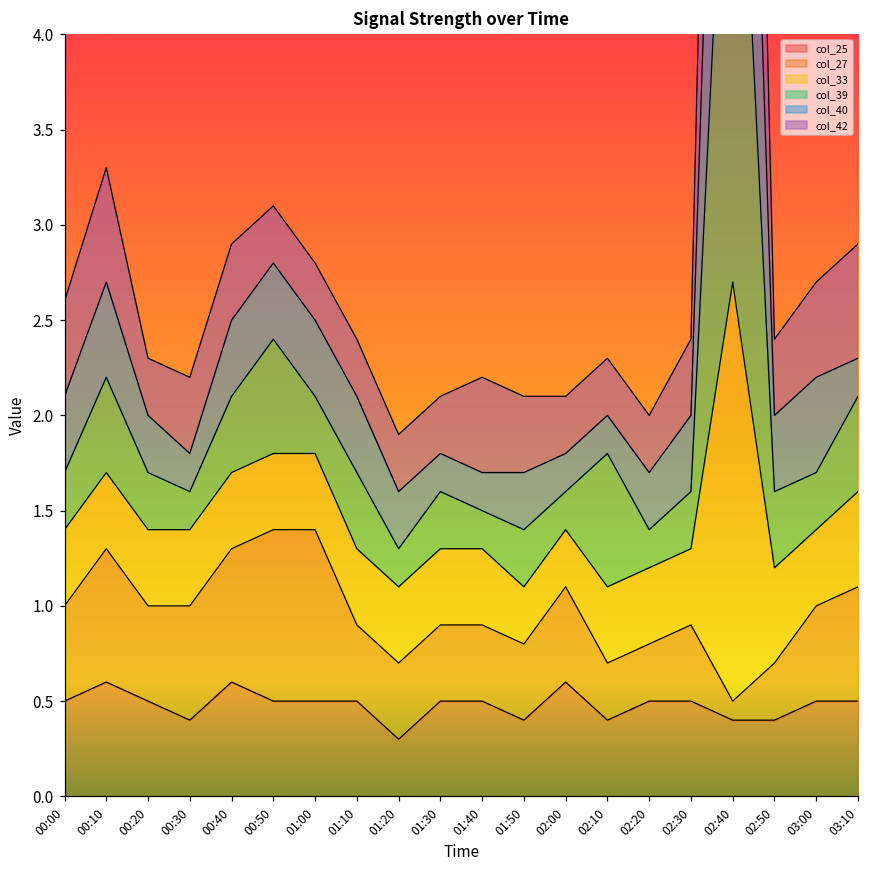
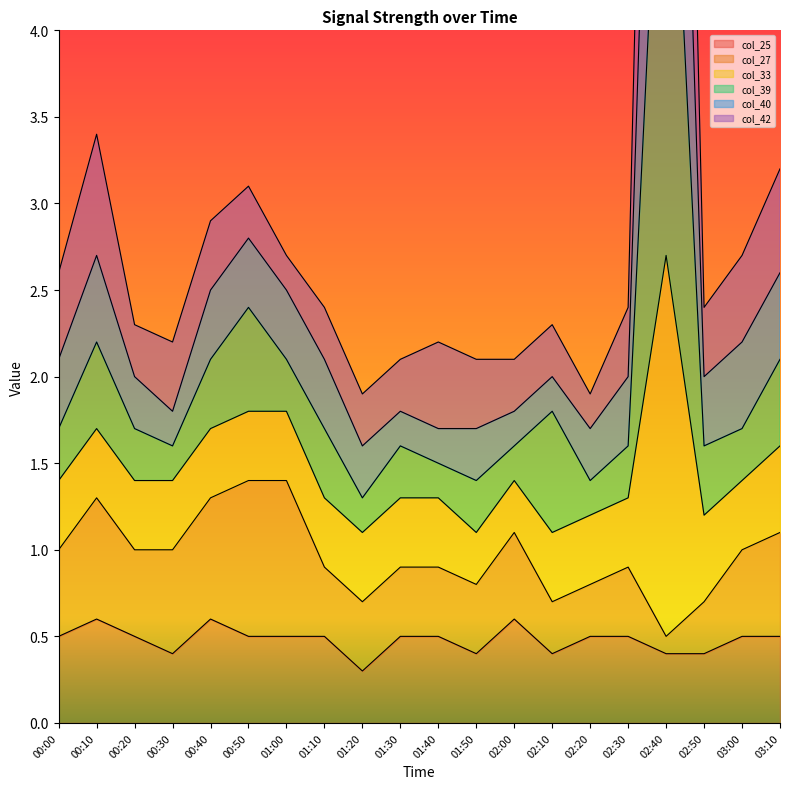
col_42, 00:10: 0.6 -> 0.7
col_42, 01:00: 0.3 -> 0.2
col_42, 02:20: 0.3 -> 0.2
col_40, 03:10: 0.2 -> 0.5
